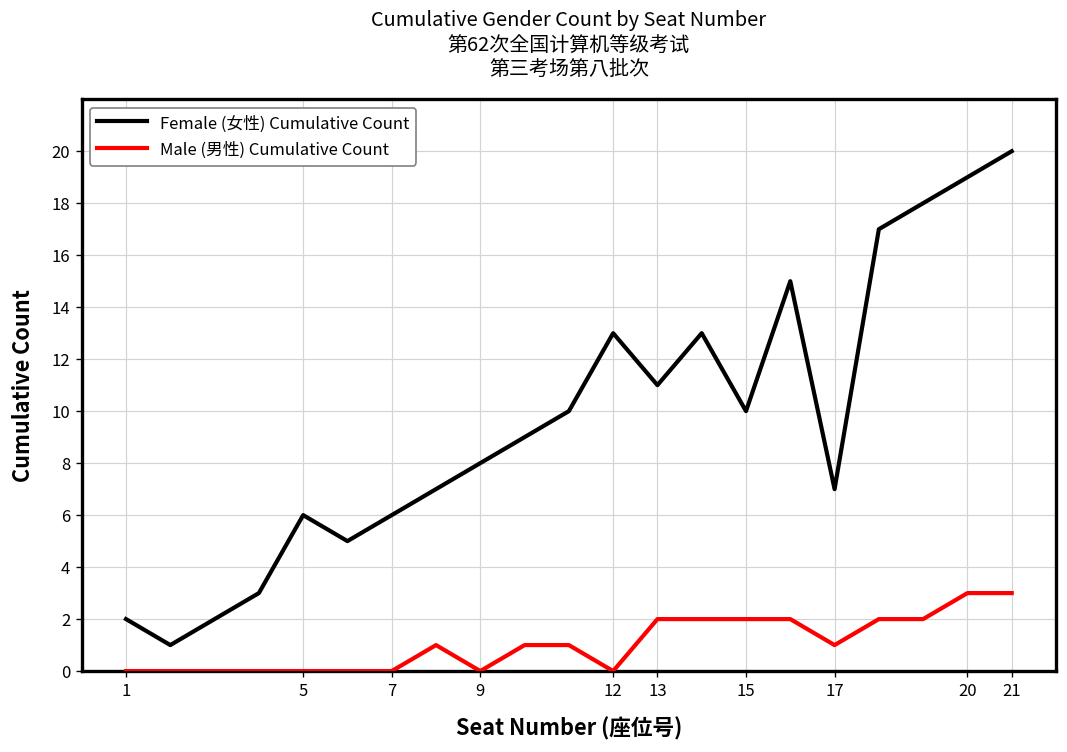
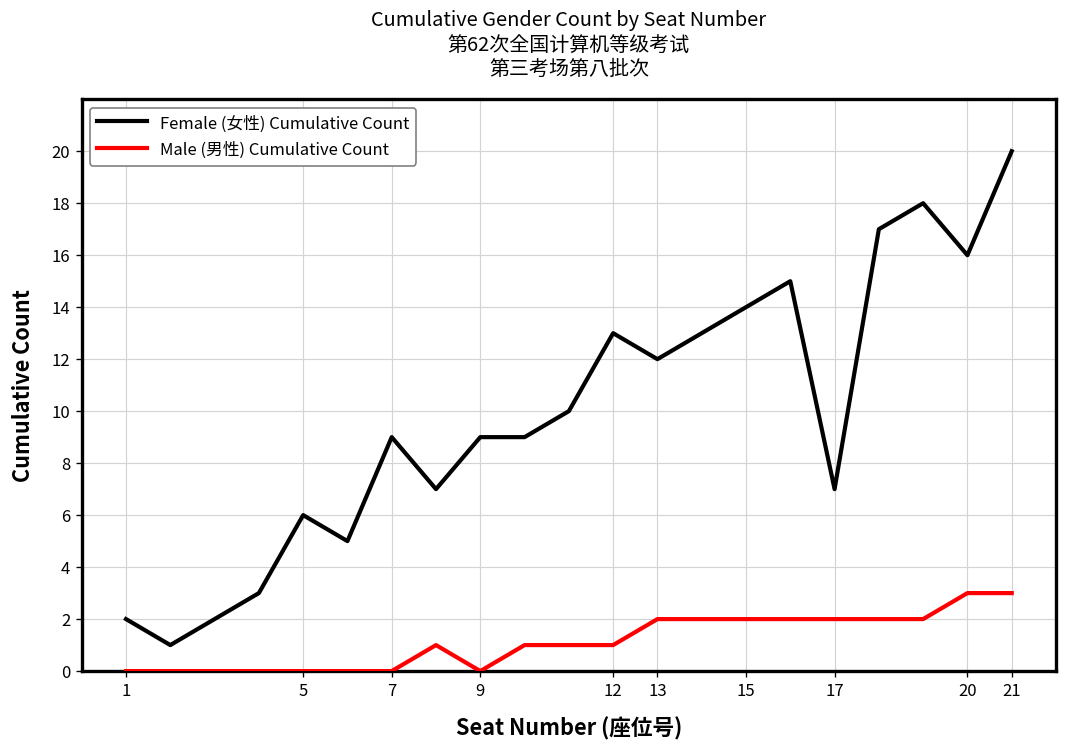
Female (女性) Cumulative Count, 7: 6 -> 9
Female (女性) Cumulative Count, 9: 8 -> 9
Male (男性) Cumulative Count, 12: 0 -> 1
Female (女性) Cumulative Count, 13: 11 -> 12
Female (女性) Cumulative Count, 15: 10 -> 14
Male (男性) Cumulative Count, 17: 1 -> 2
Female (女性) Cumulative Count, 20: 19 -> 16
